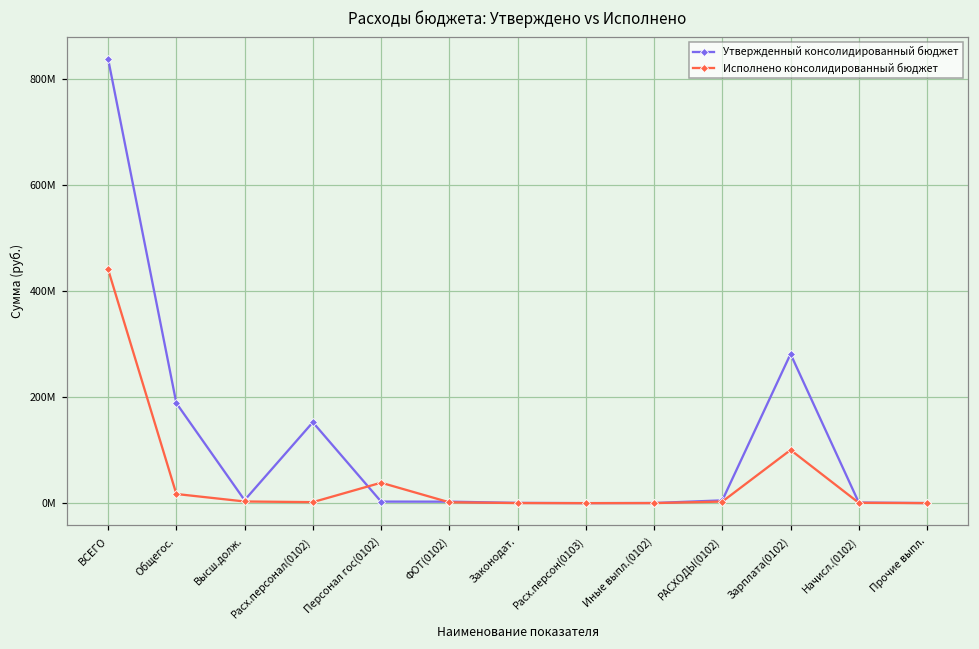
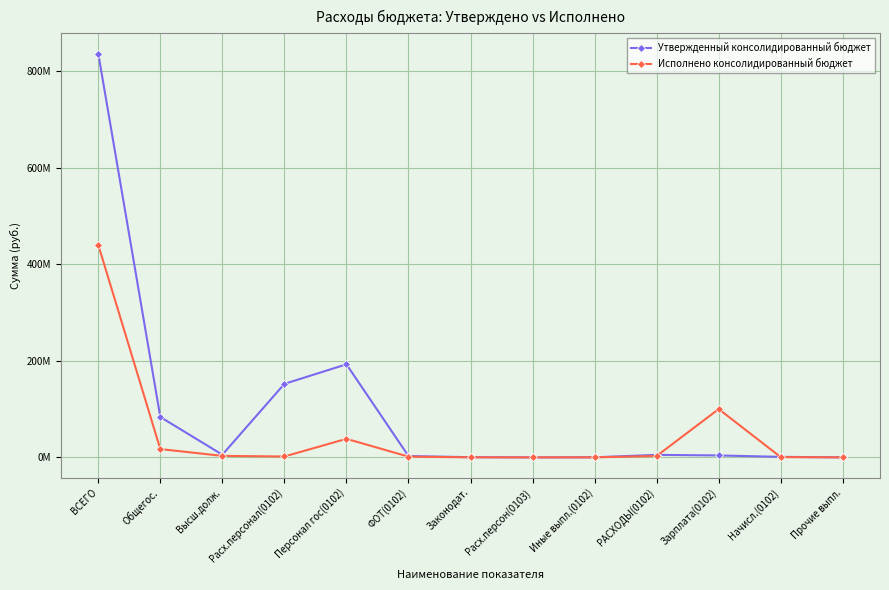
Утвержденный консолидированный бюджет, Общегос.: 190000000 -> 80000000
Утвержденный консолидированный бюджет, Персонал гос(0102): 0 -> 190000000
Утвержденный консолидированный бюджет, Зарплата(0102): 280000000 -> 0
